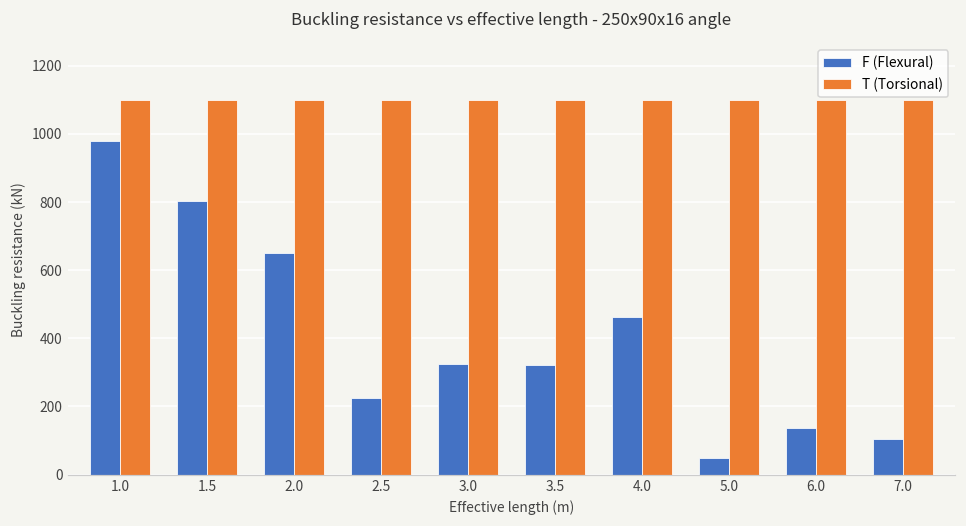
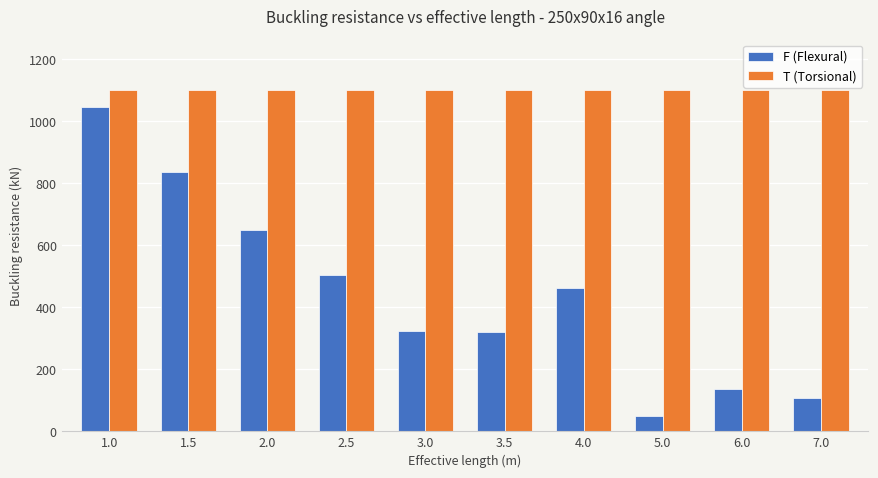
F (Flexural), 1.0: 980 -> 1050
F (Flexural), 1.5: 800 -> 840
F (Flexural), 2.5: 230 -> 510
